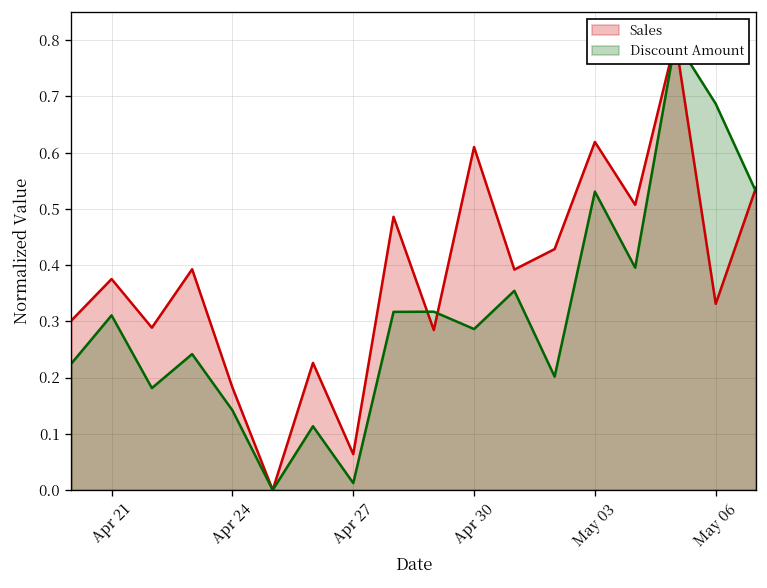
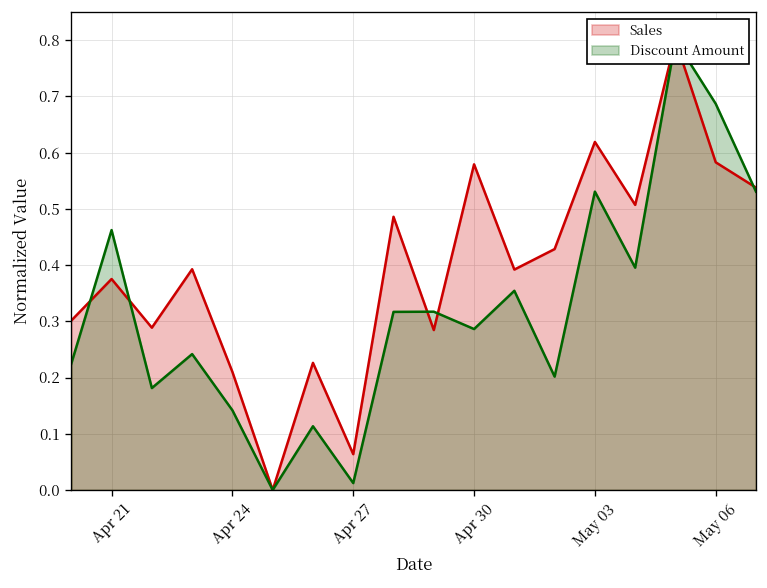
Discount Amount, Apr 21: 0.31 -> 0.46
Sales, Apr 24: 0.18 -> 0.21
Sales, Apr 30: 0.61 -> 0.58
Sales, May 06: 0.33 -> 0.58
